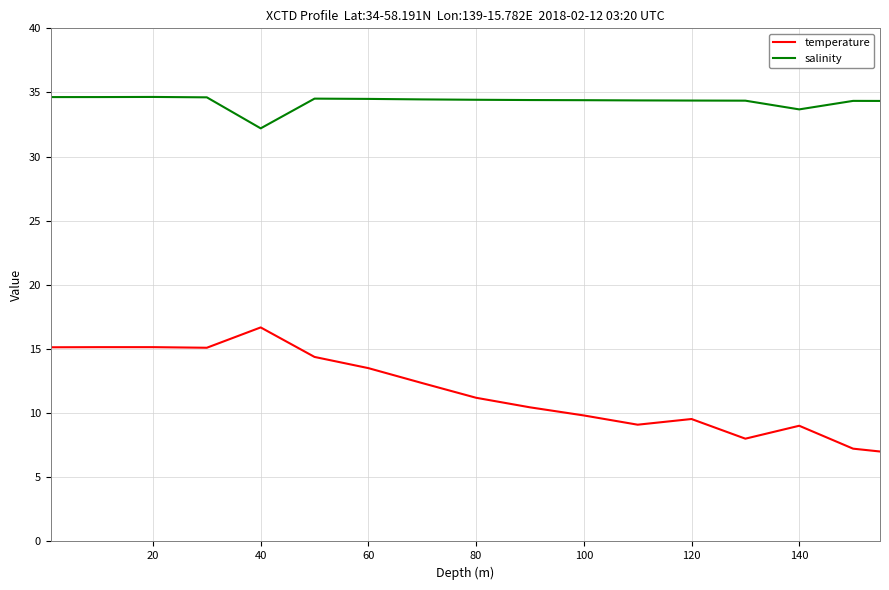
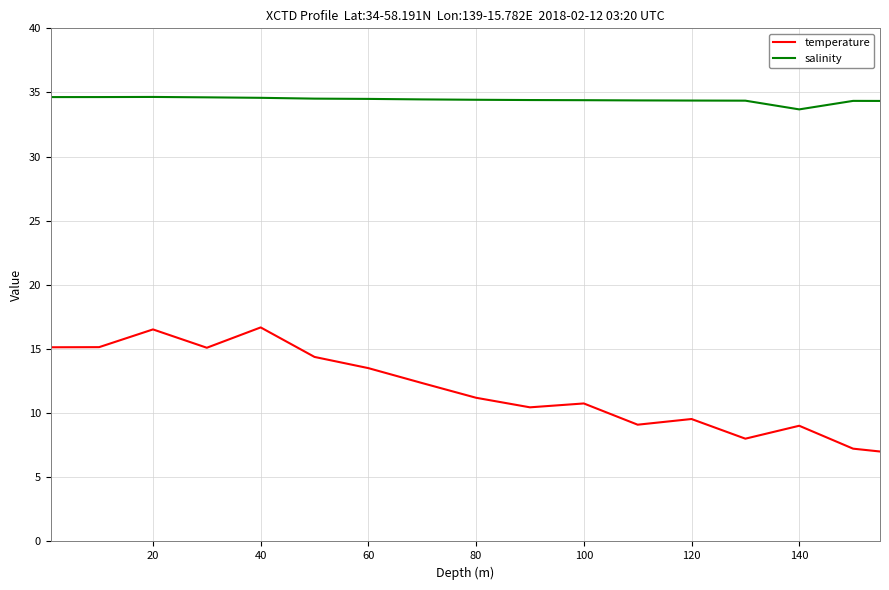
temperature, 20: 15.1 -> 16.5
salinity, 40: 32.2 -> 34.6
temperature, 100: 9.8 -> 10.8
